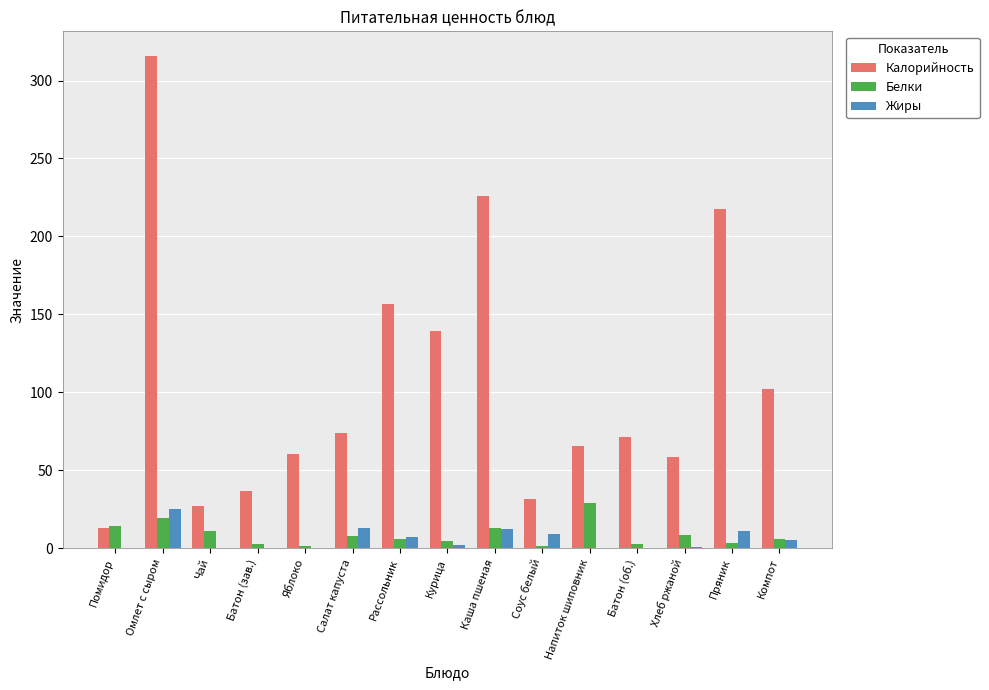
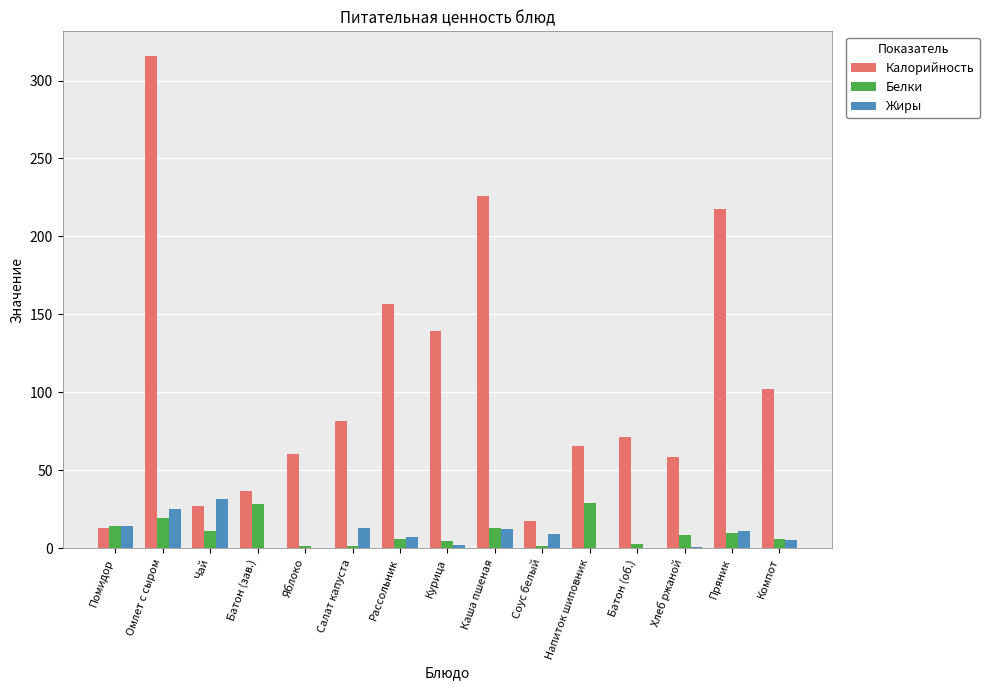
Жиры, Помидор: 0 -> 14
Жиры, Чай: 0 -> 31
Белки, Батон (зав.): 2 -> 28
Калорийность, Салат капуста: 74 -> 82
Белки, Салат капуста: 8 -> 1
Калорийность, Соус белый: 31 -> 17
Белки, Пряник: 3 -> 10
